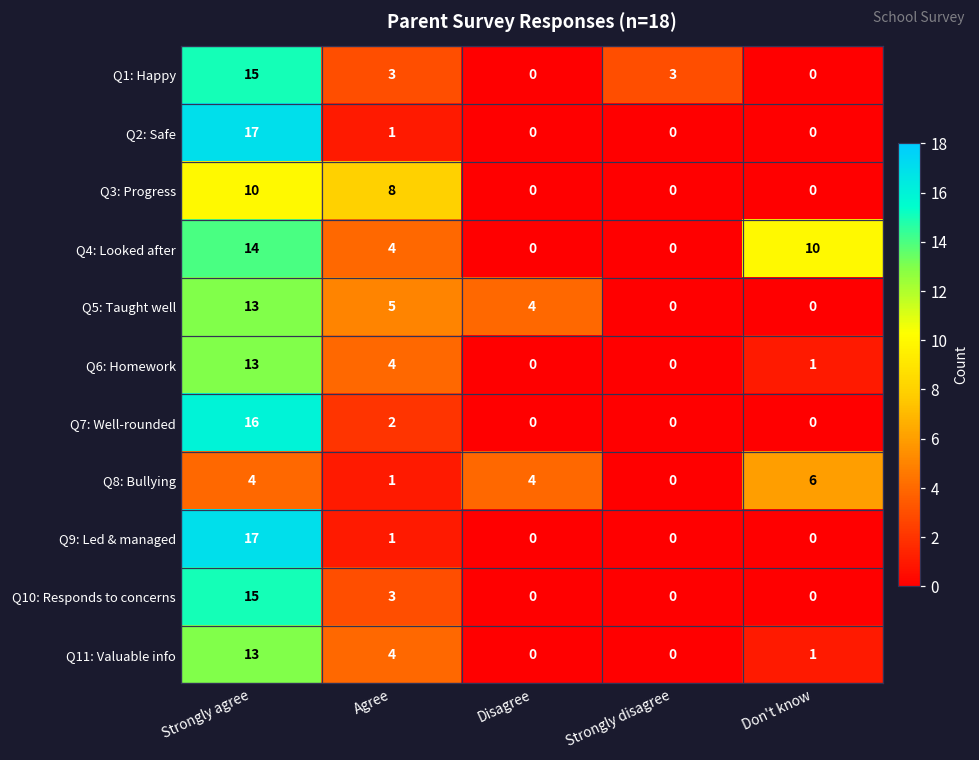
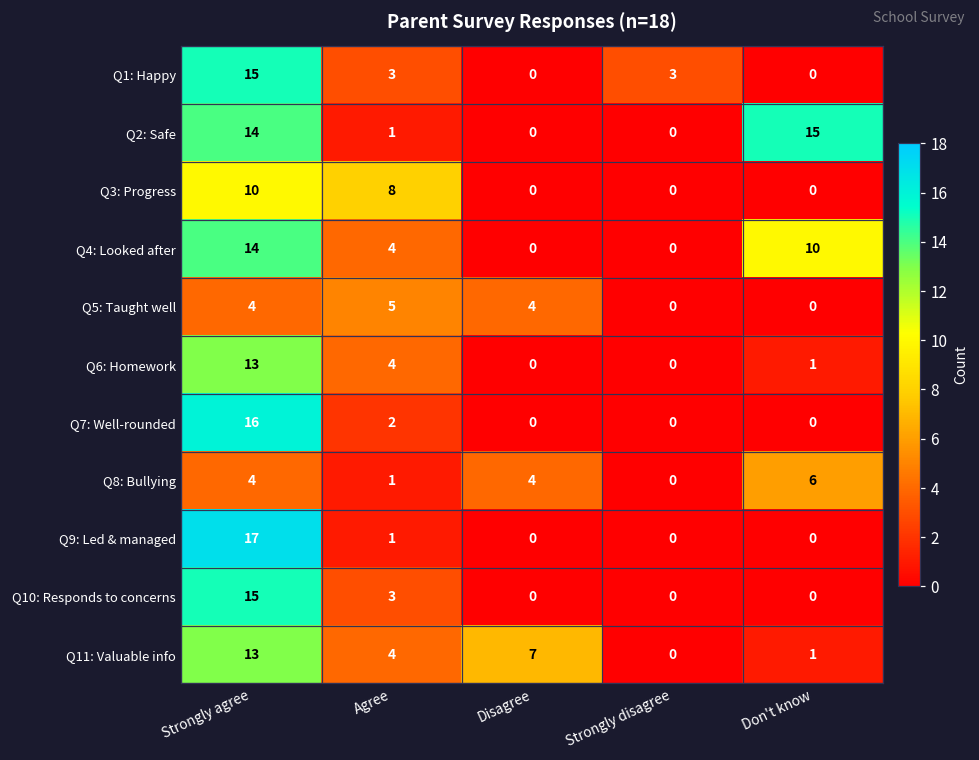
Q2: Safe, Strongly agree: 17 -> 14
Q2: Safe, Don't know: 0 -> 15
Q5: Taught well, Strongly agree: 13 -> 4
Q11: Valuable info, Disagree: 0 -> 7
